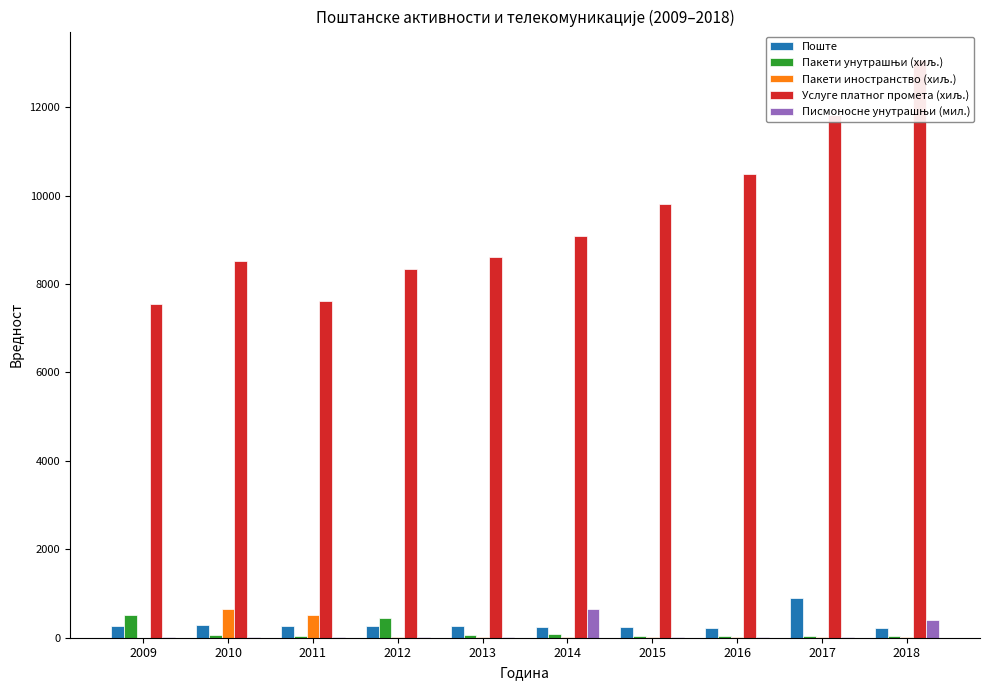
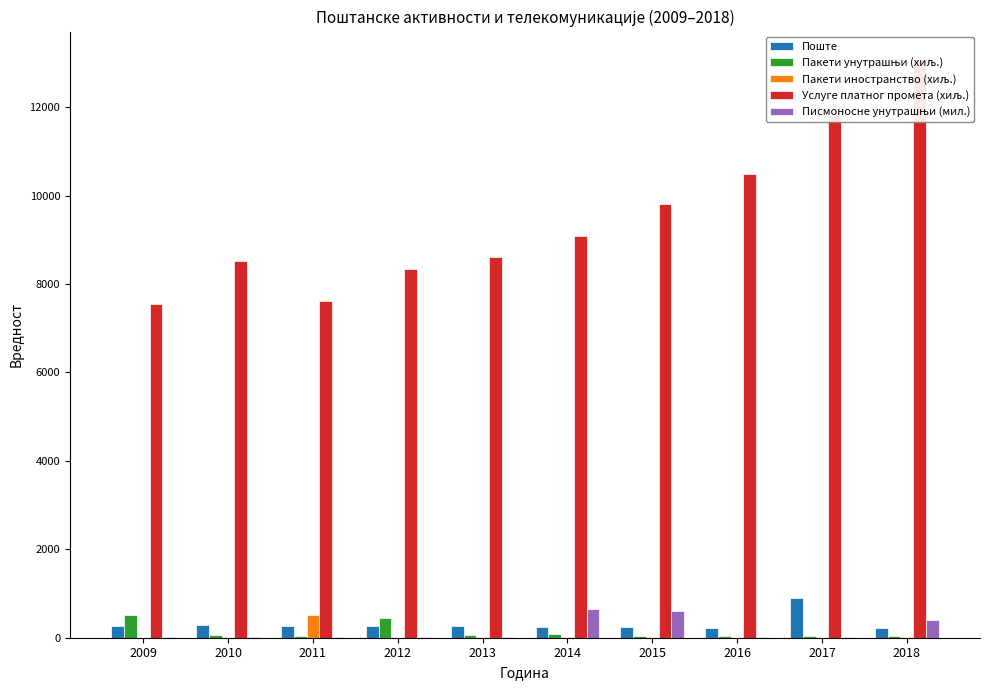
Пакети иностранство (хиљ.), 2010: 700 -> 0
Писмоносне унутрашњи (мил.), 2015: 0 -> 600
